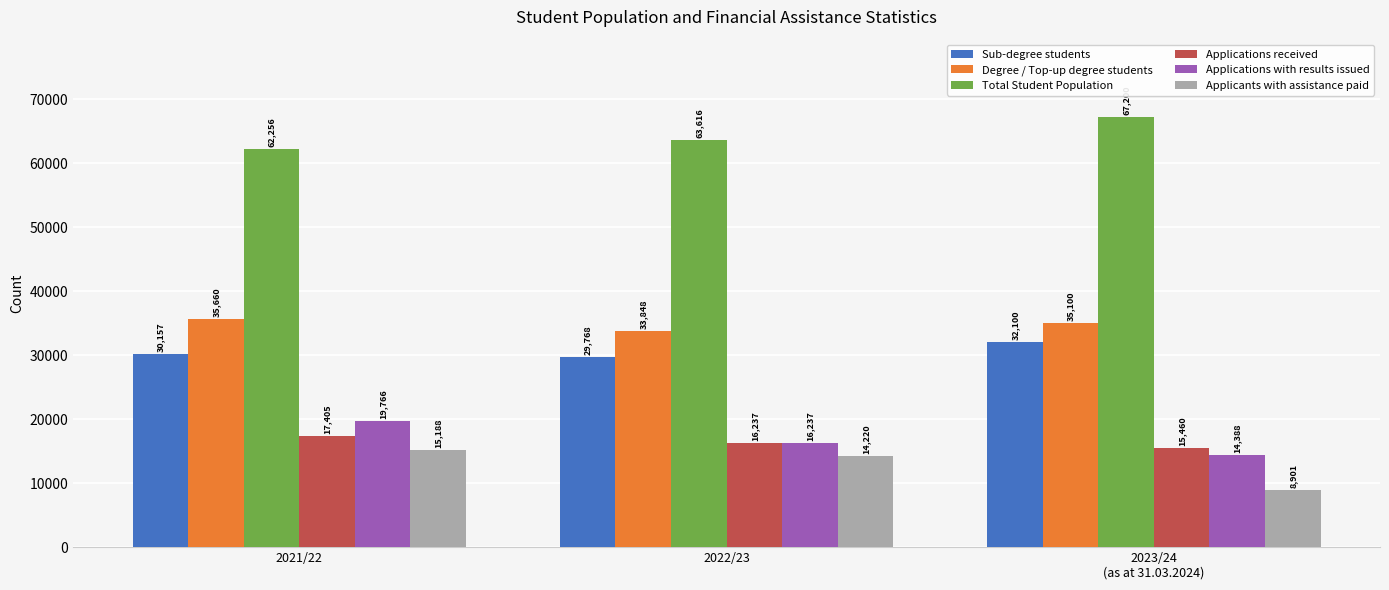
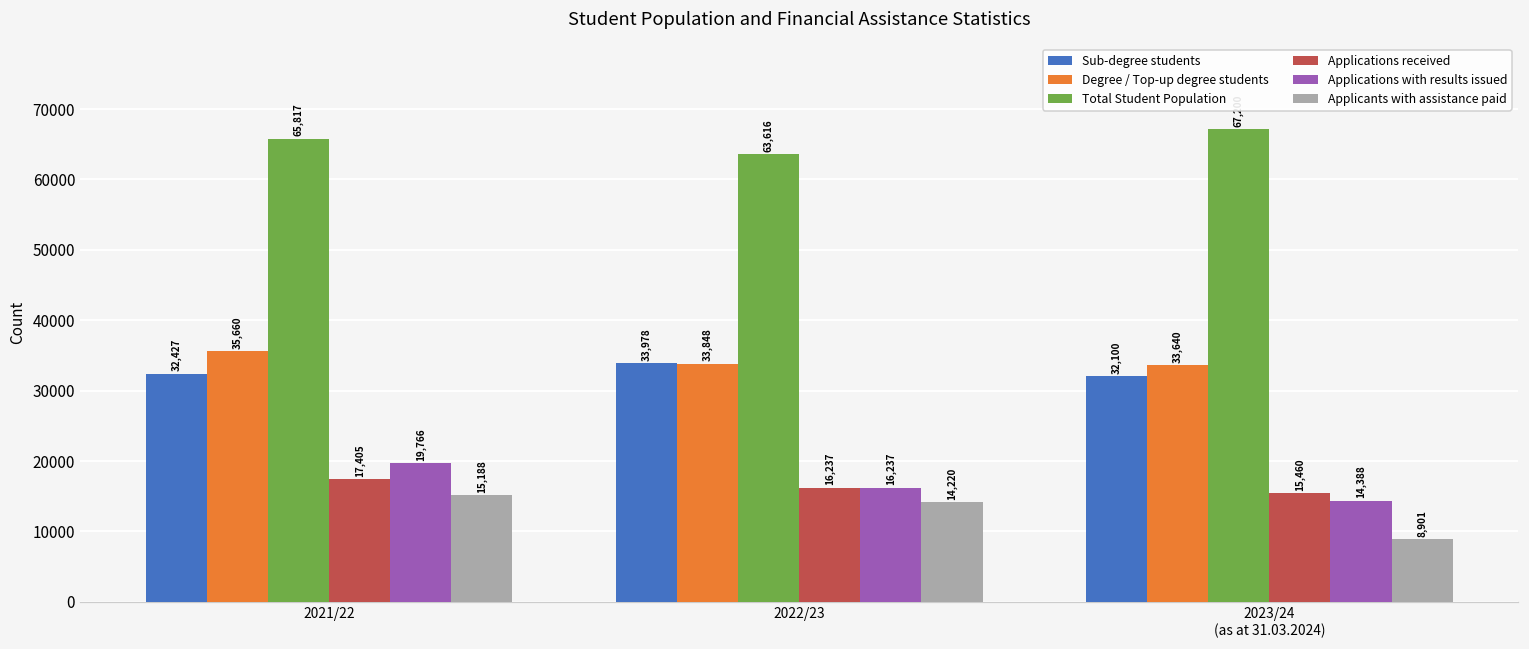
Sub-degree students, 2021/22: 30,157 -> 32,427
Total Student Population, 2021/22: 62,256 -> 65,817
Sub-degree students, 2022/23: 29,768 -> 33,978
Degree / Top-up degree students, 2023/24 (as at 31.03.2024): 35,100 -> 33,640
